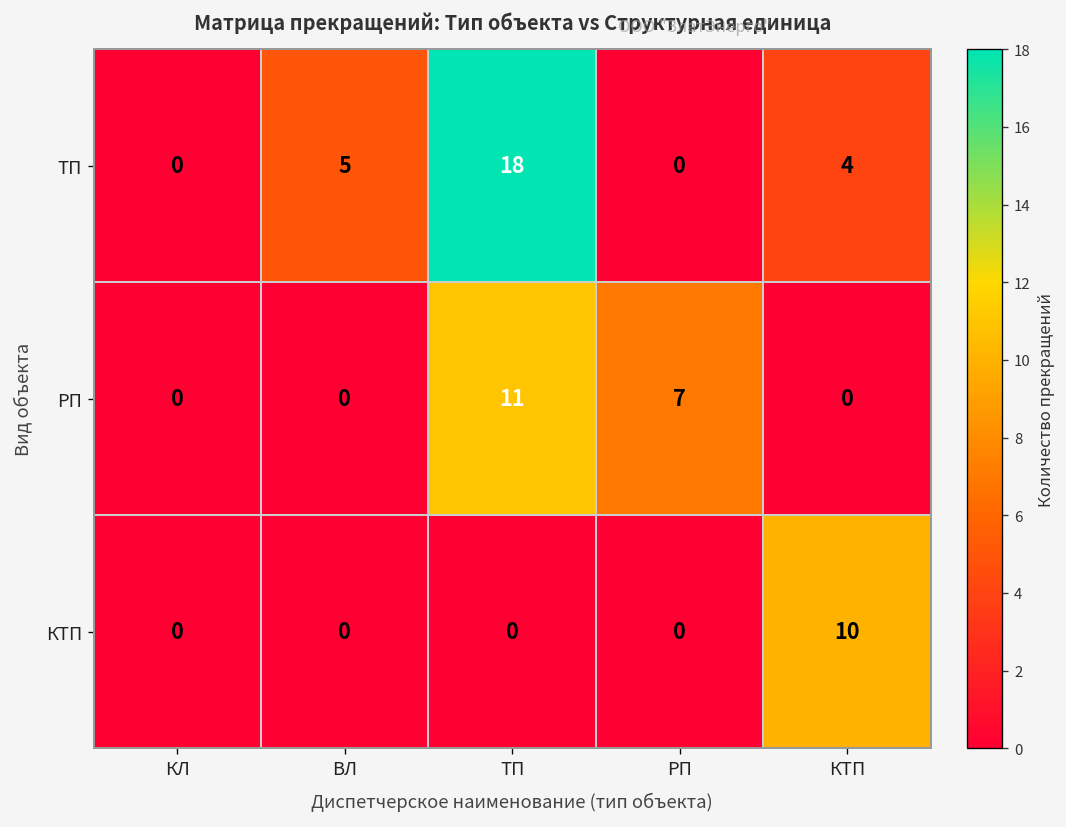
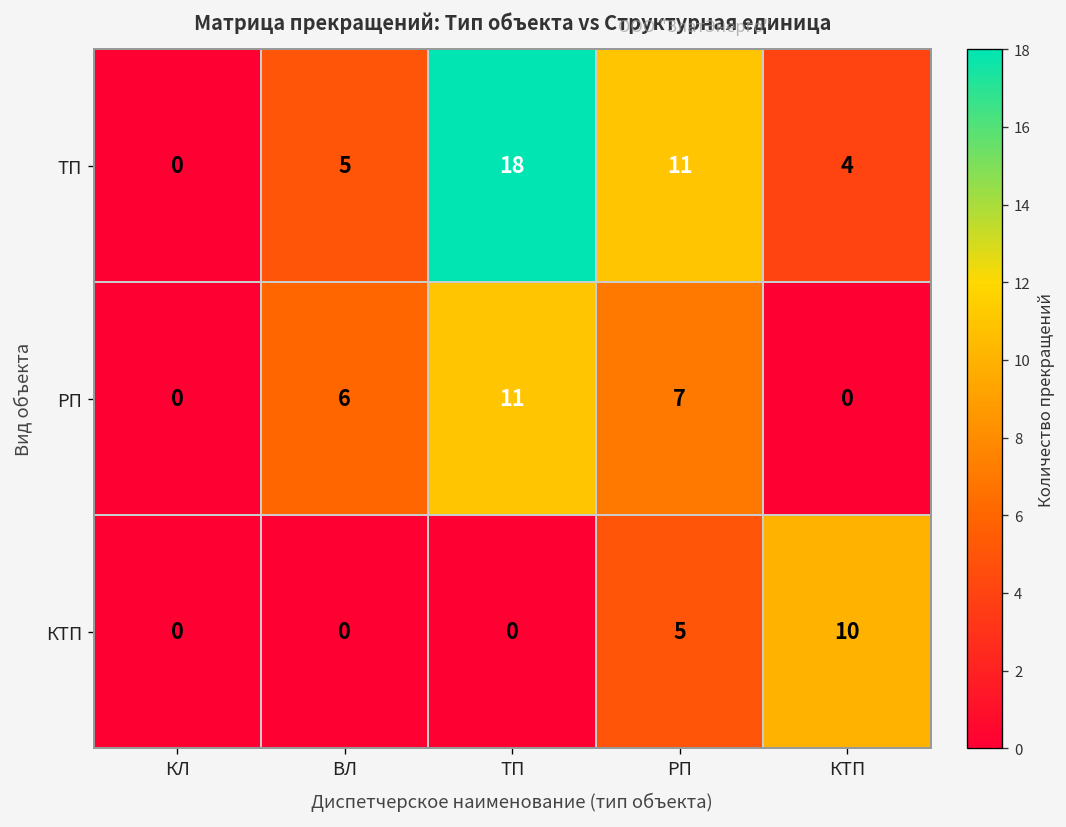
ТП, РП: 0 -> 11
РП, ВЛ: 0 -> 6
КТП, РП: 0 -> 5
